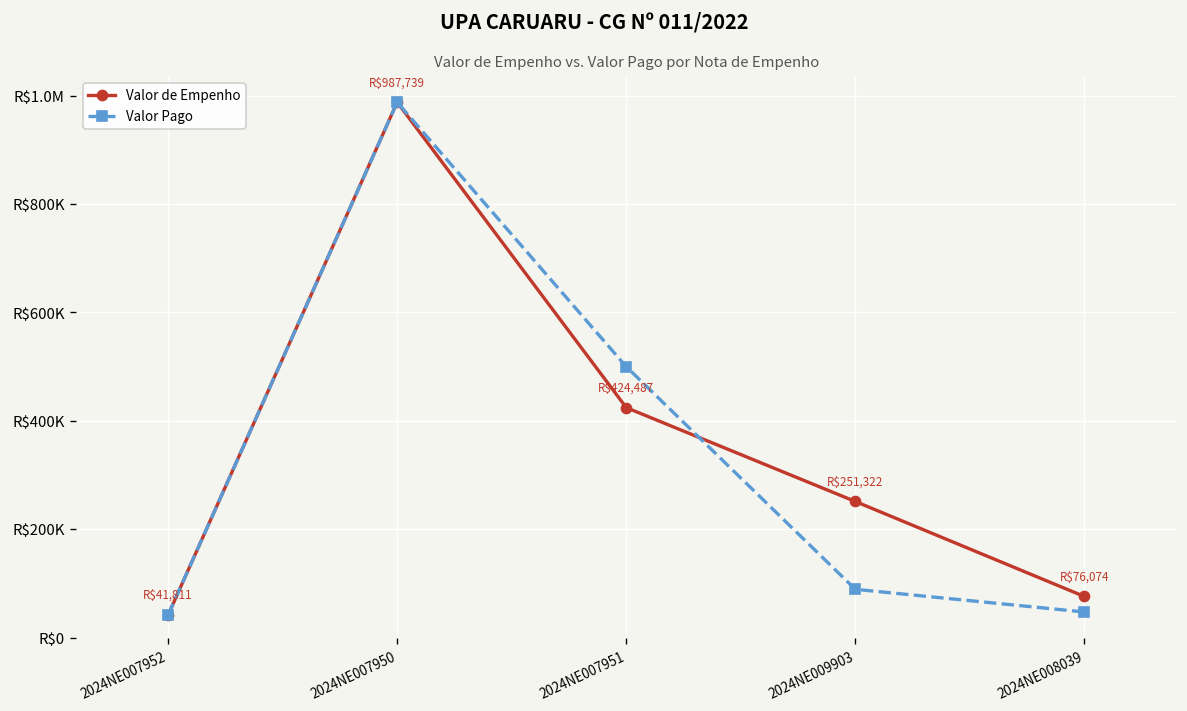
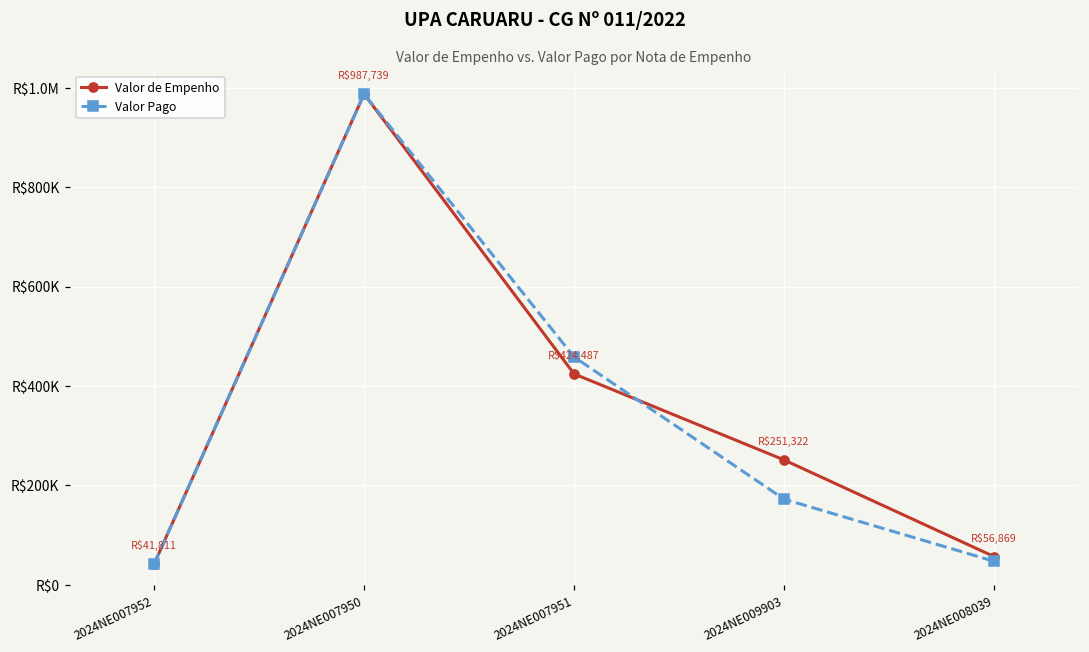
Valor Pago, 2024NE007951: R$500000 -> R$460000
Valor Pago, 2024NE009903: R$90000 -> R$170000
Valor de Empenho, 2024NE008039: $76,074 -> $56,869
